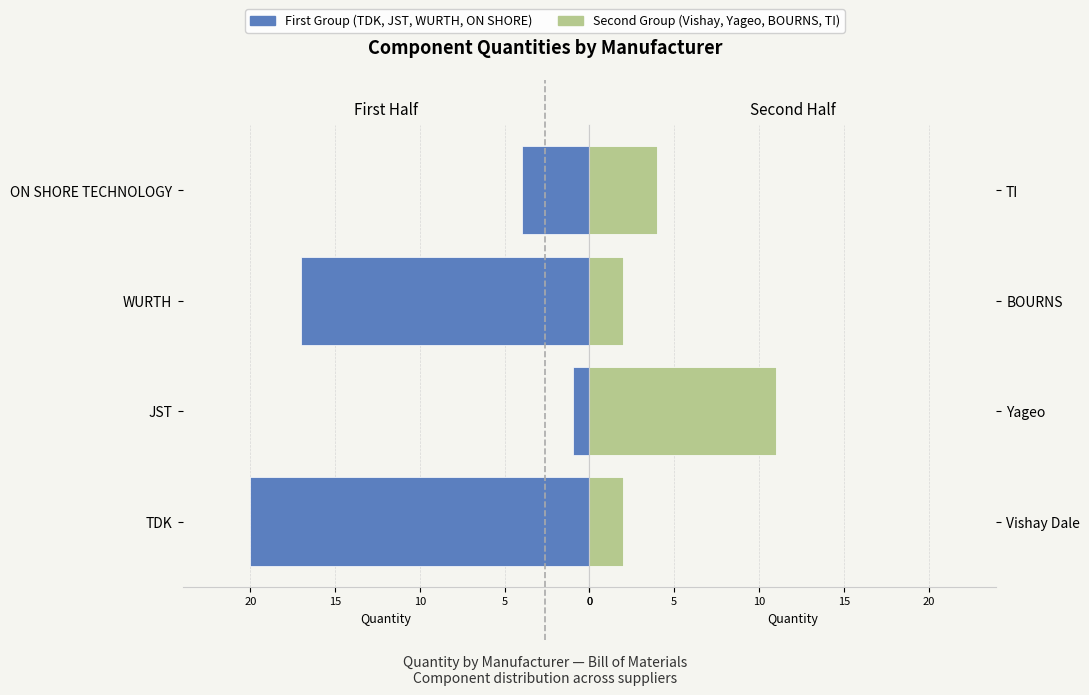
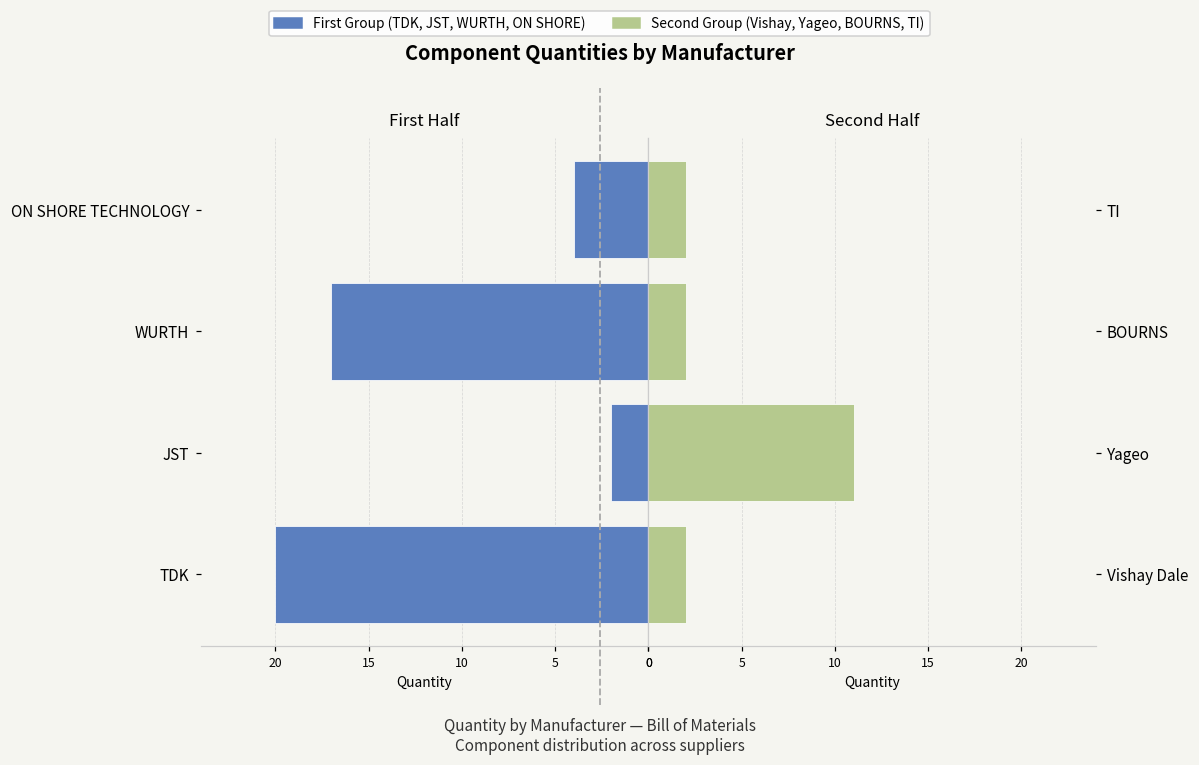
First Half, JST: 1 -> 2
Second Half, TI: 4 -> 2
